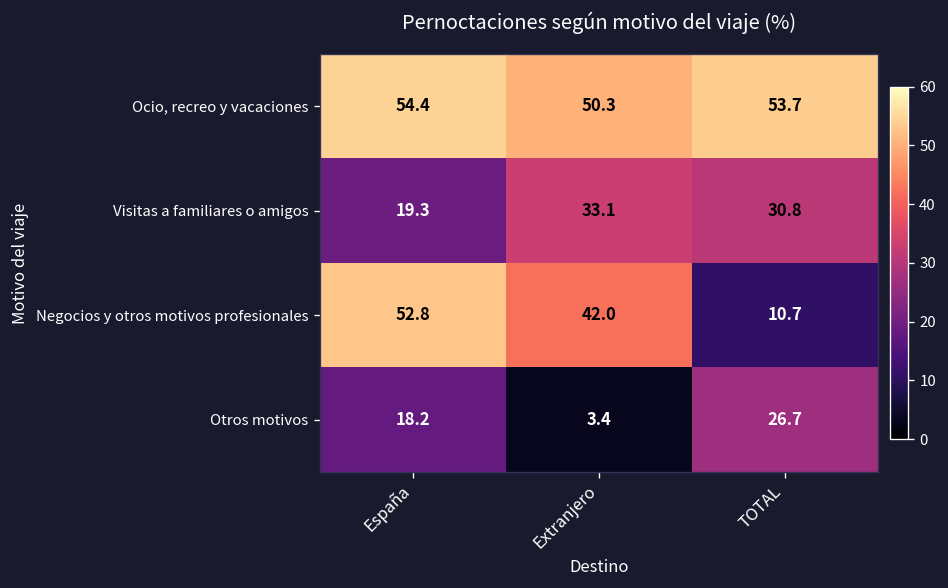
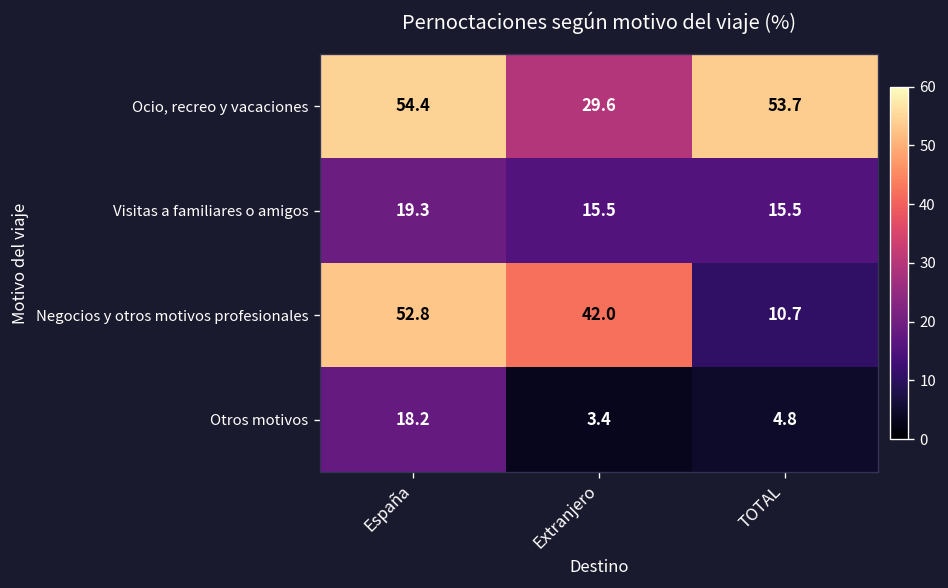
Ocio, recreo y vacaciones, Extranjero: 50.3 -> 29.6
Visitas a familiares o amigos, Extranjero: 33.1 -> 15.5
Visitas a familiares o amigos, TOTAL: 30.8 -> 15.5
Otros motivos, TOTAL: 26.7 -> 4.8
